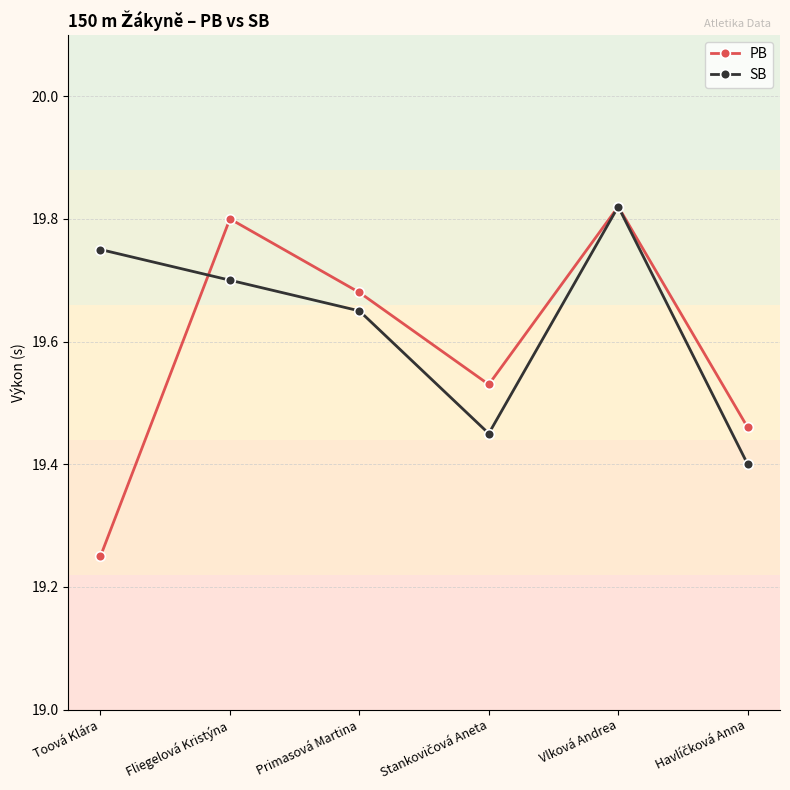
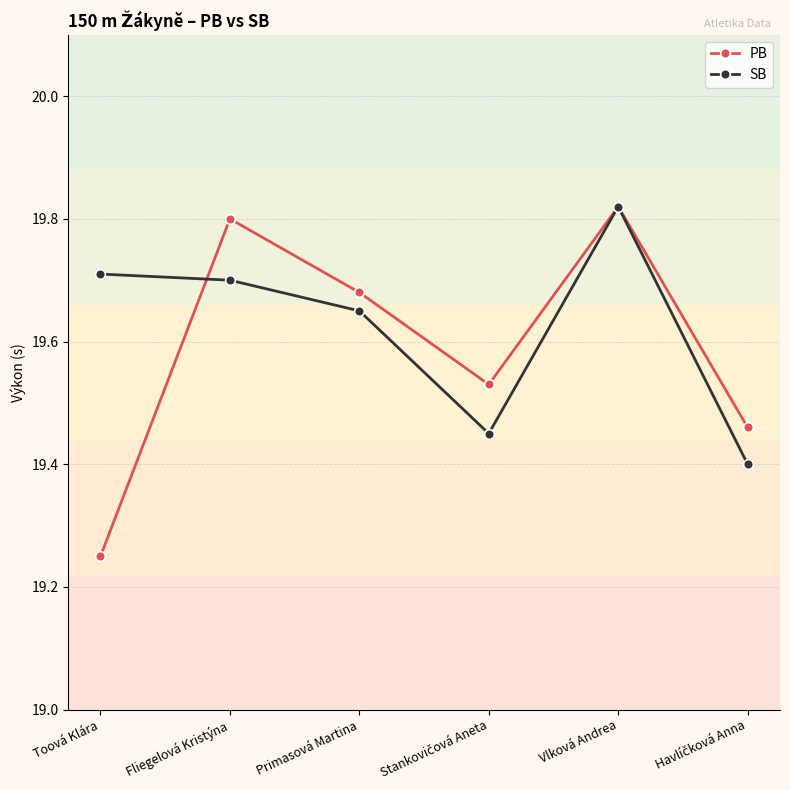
SB, Toová Klára: 19.75 -> 19.71
